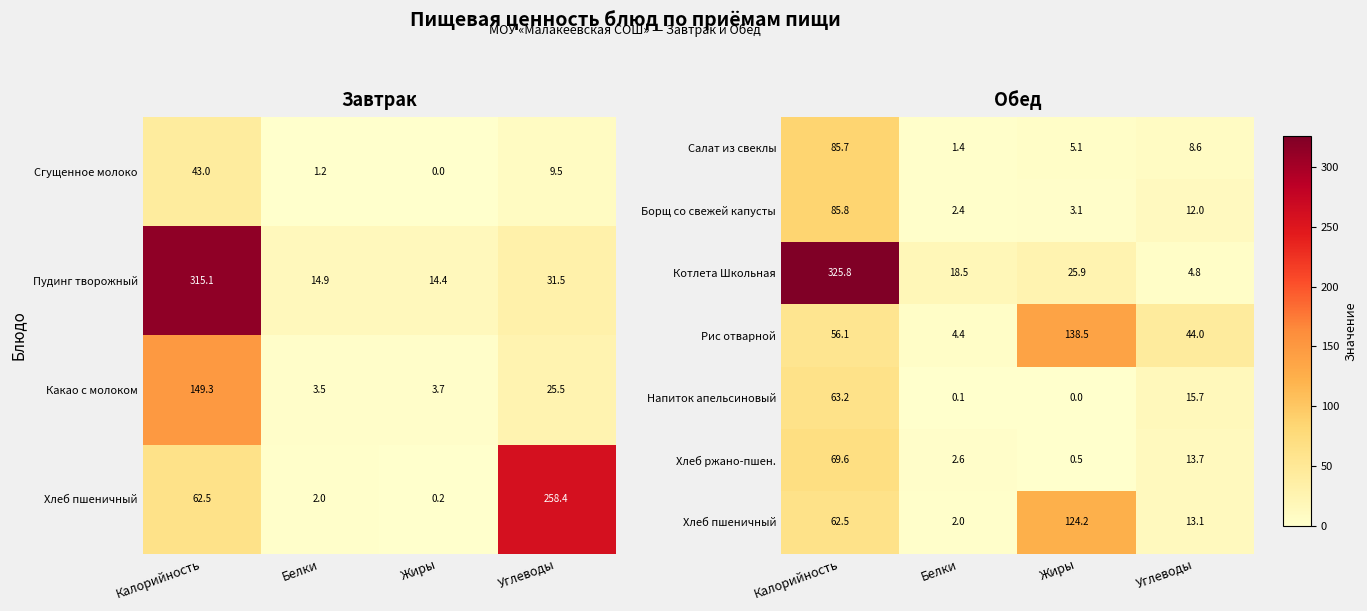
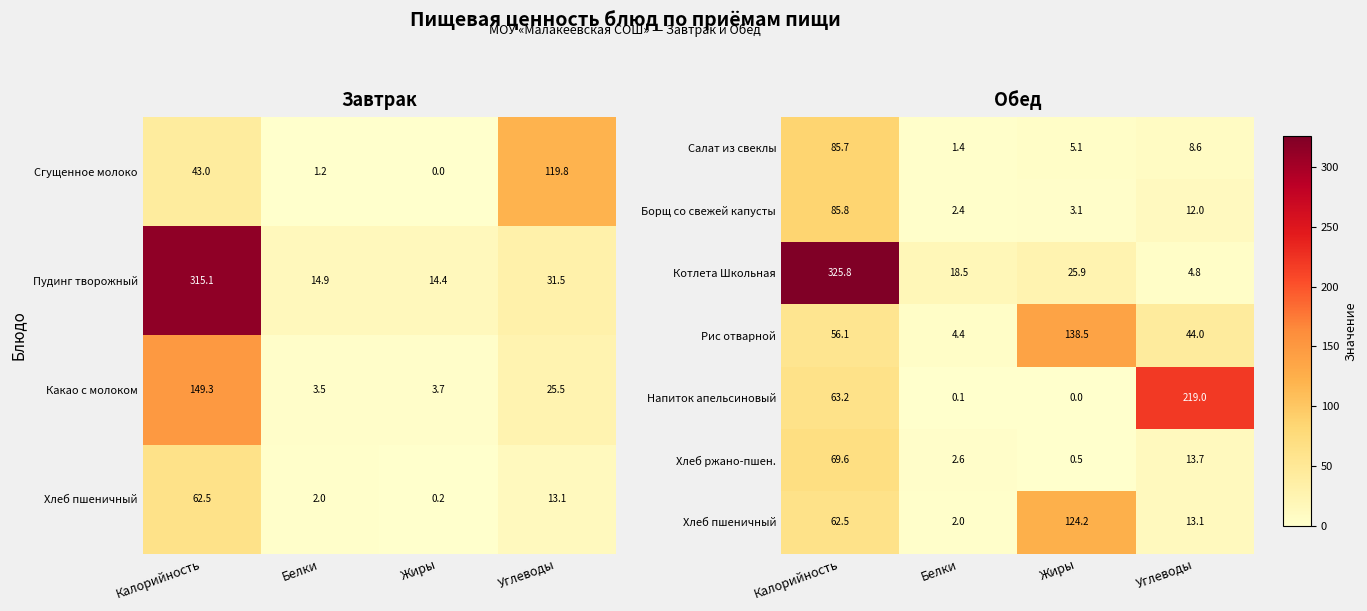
Завтрак, Сгущенное молоко, Углеводы: 9.5 -> 119.8
Завтрак, Хлеб пшеничный, Углеводы: 258.4 -> 13.1
Обед, Напиток апельсиновый, Углеводы: 15.7 -> 219.0
